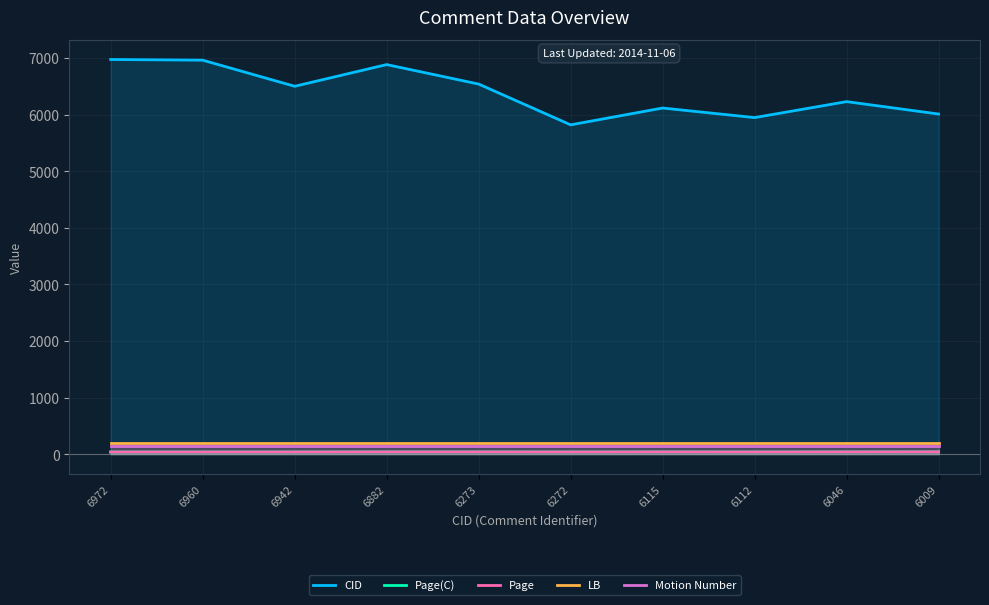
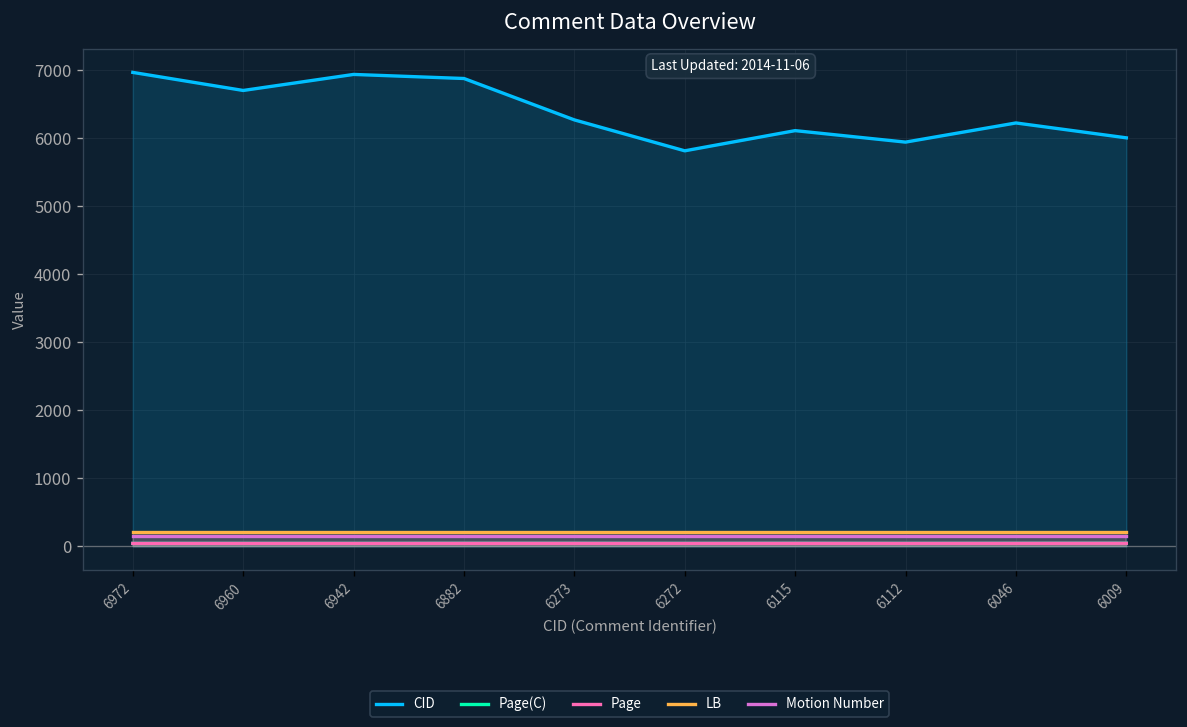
CID, 6960: 7000 -> 6700
CID, 6942: 6500 -> 6900
CID, 6273: 6500 -> 6300
